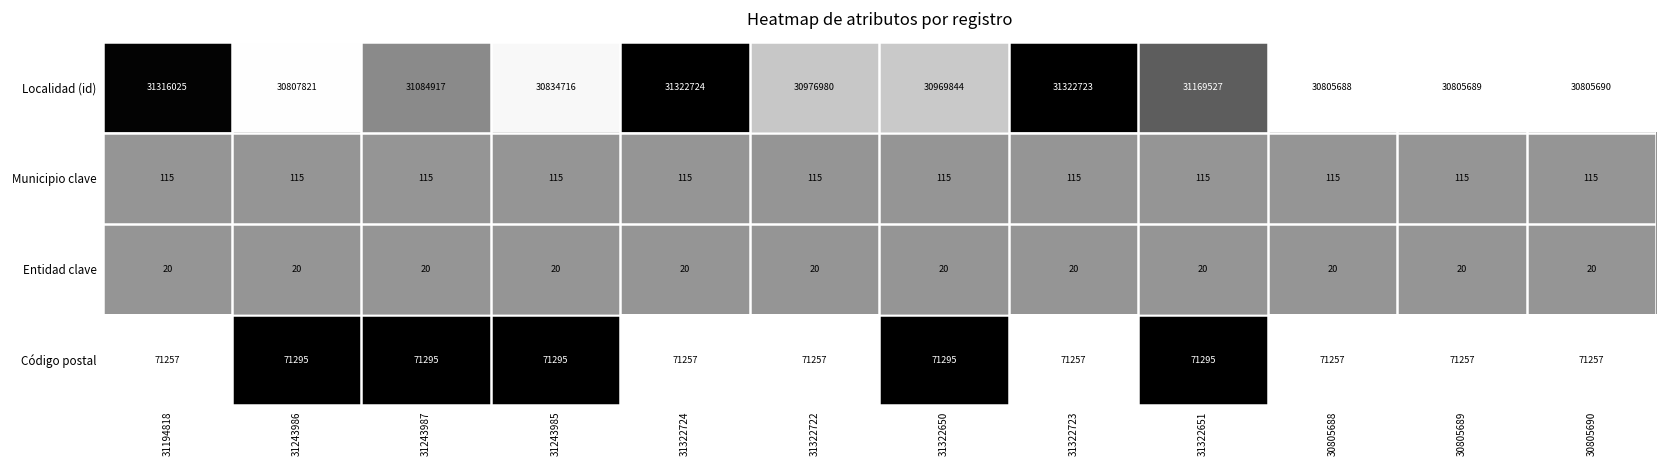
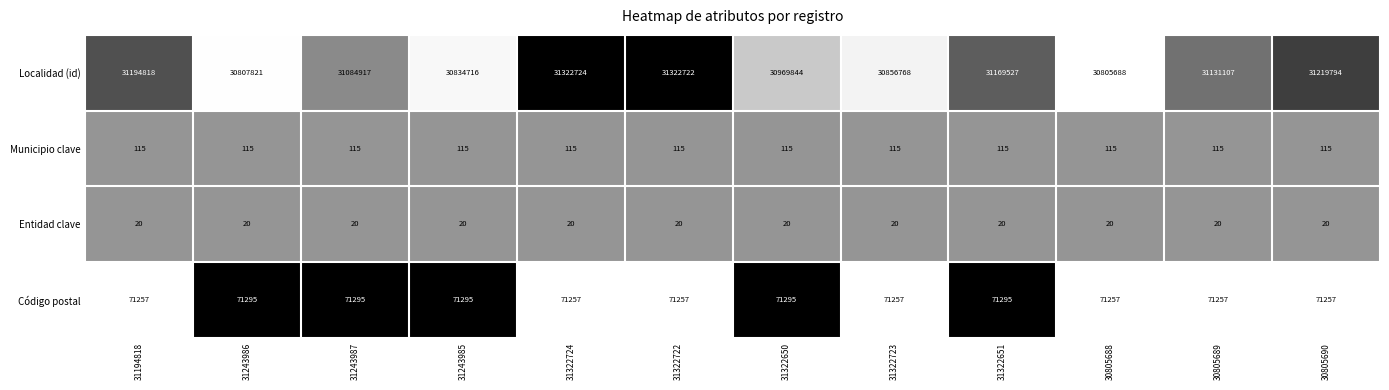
Localidad (id), 31194818: 31316025 -> 31194818
Localidad (id), 31322722: 30976980 -> 31322722
Localidad (id), 31322723: 31322723 -> 30856768
Localidad (id), 30805689: 30805689 -> 31131107
Localidad (id), 30805690: 30805690 -> 31219794
